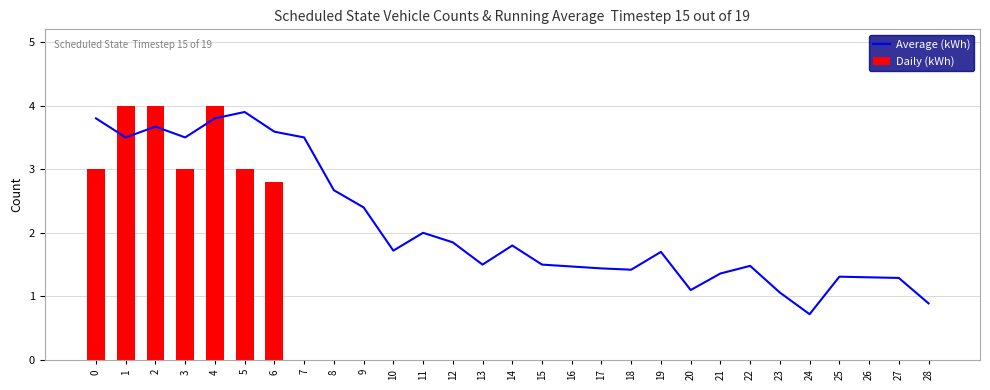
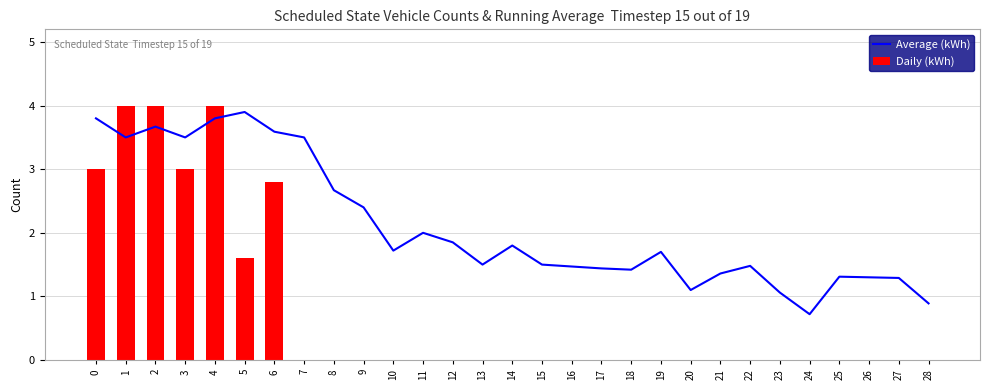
Daily (kWh), 5: 3.0 -> 1.6
